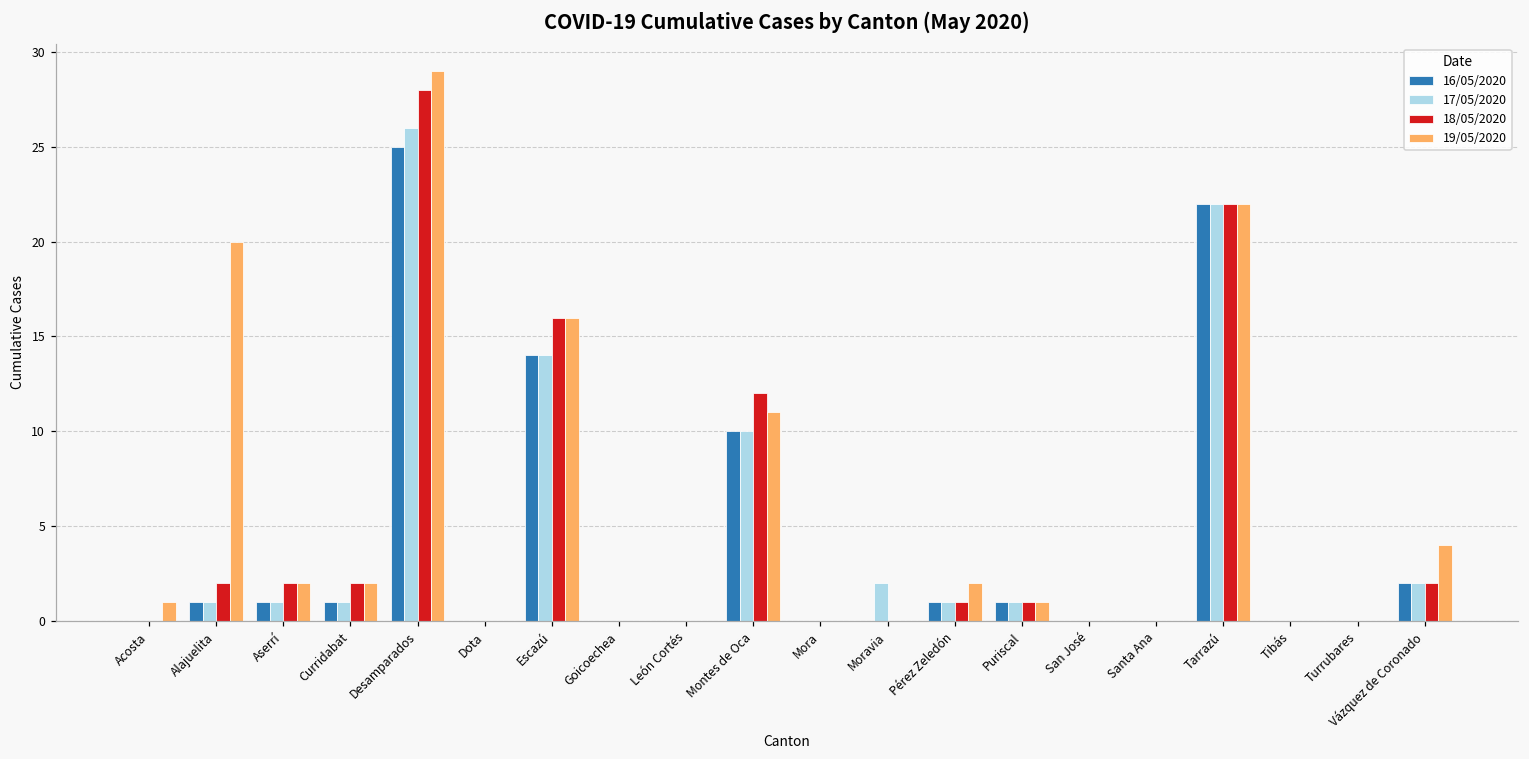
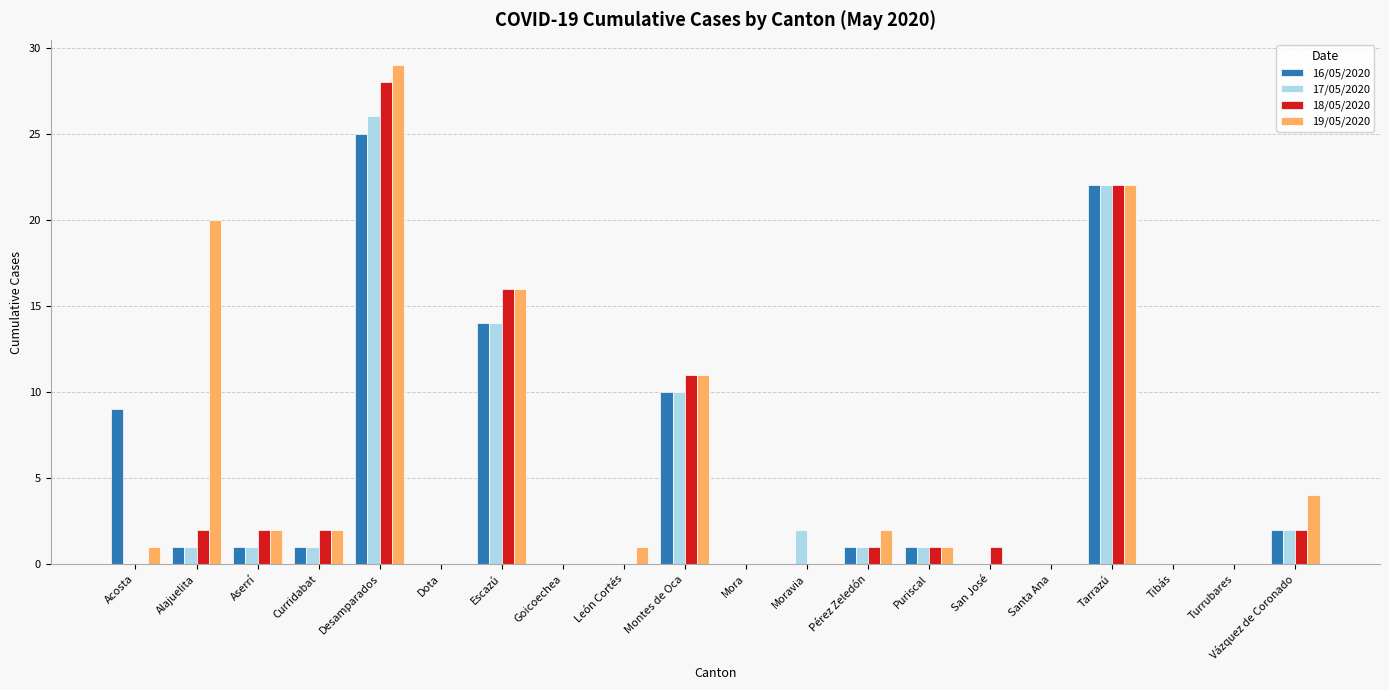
16/05/2020, Acosta: 0 -> 9
19/05/2020, León Cortés: 0 -> 1
18/05/2020, Montes de Oca: 12 -> 11
18/05/2020, San José: 0 -> 1
